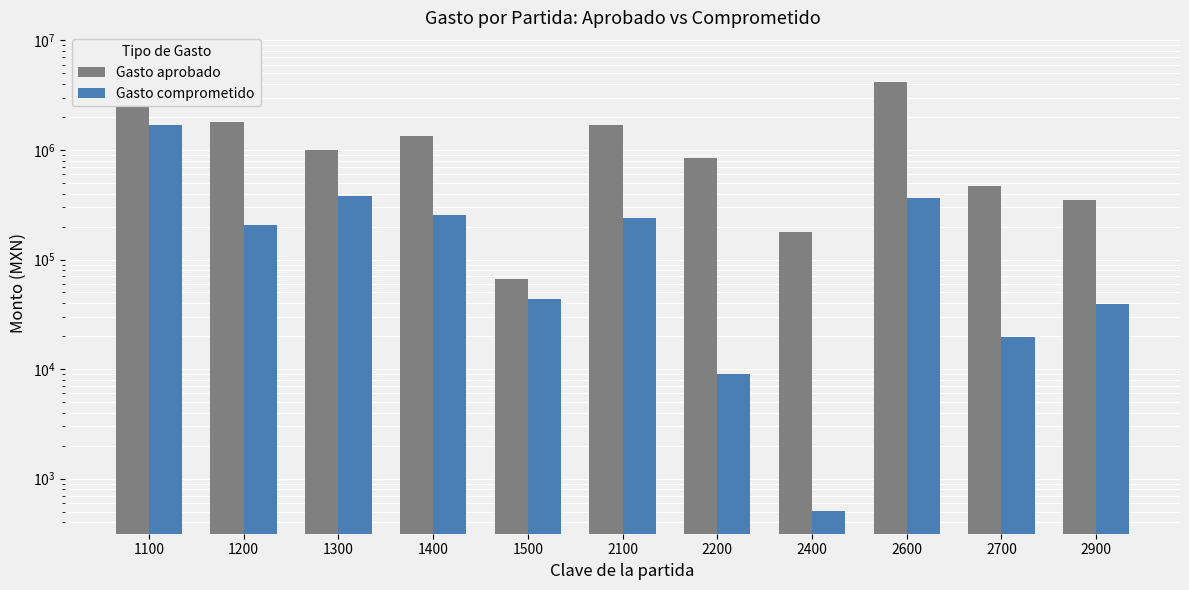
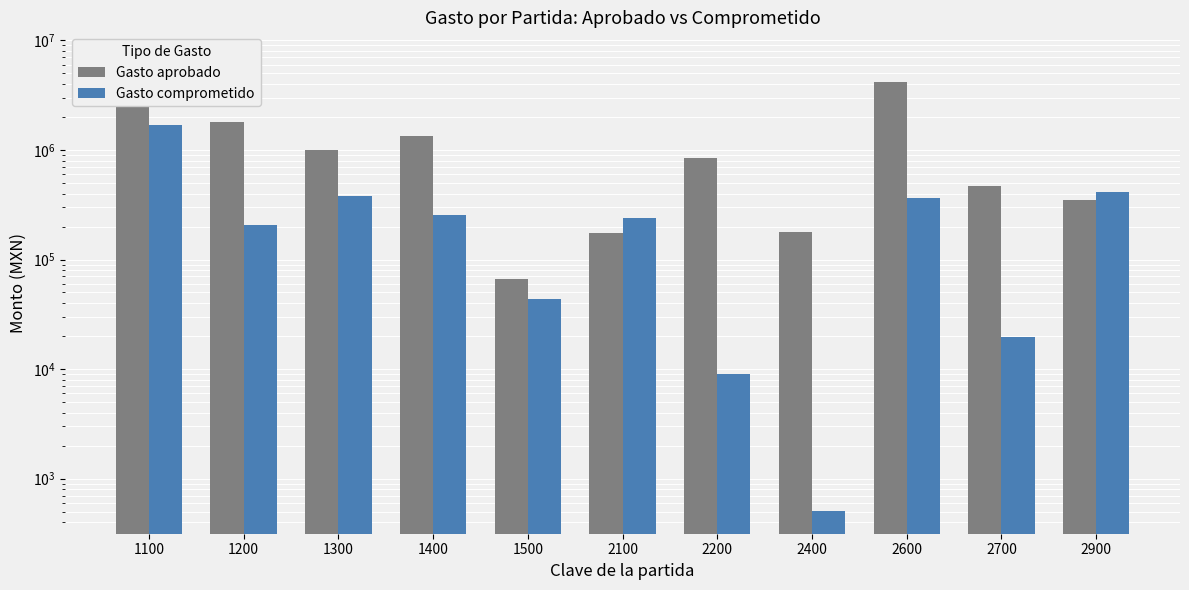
Gasto aprobado, 2100: 1700000 -> 170000
Gasto comprometido, 2900: 39000 -> 410000
